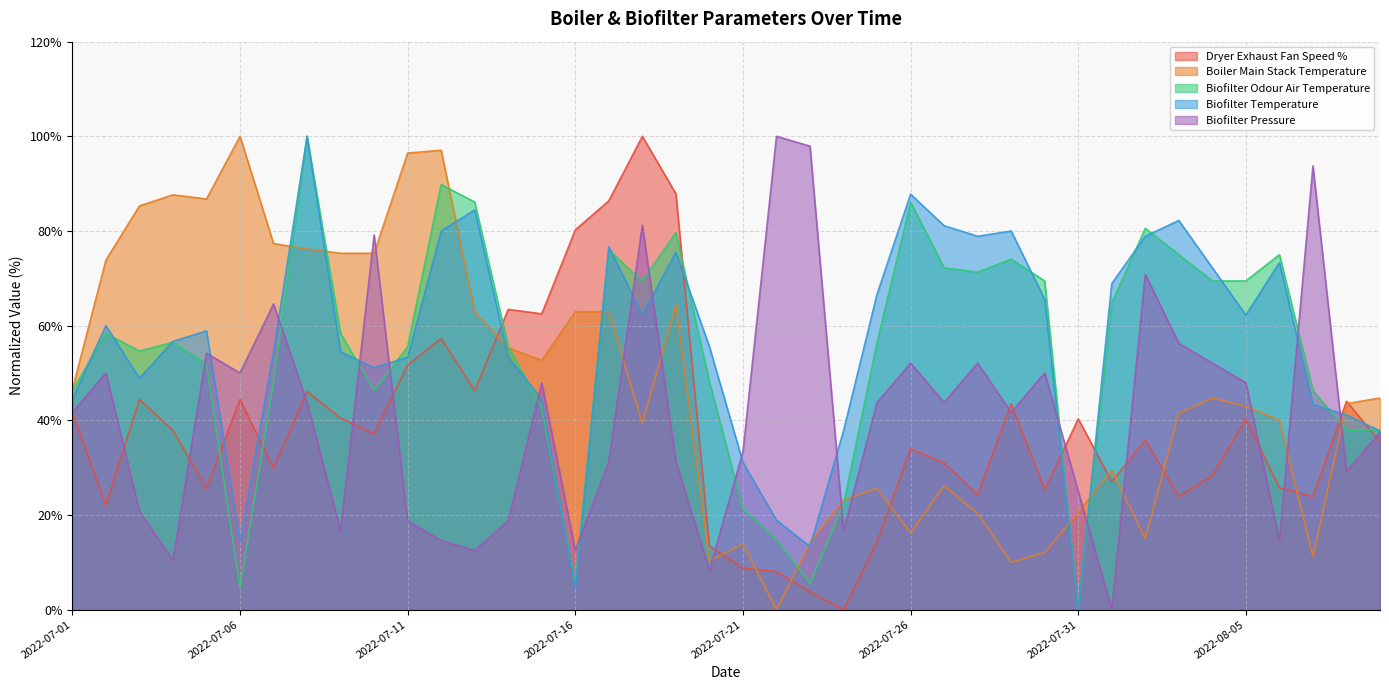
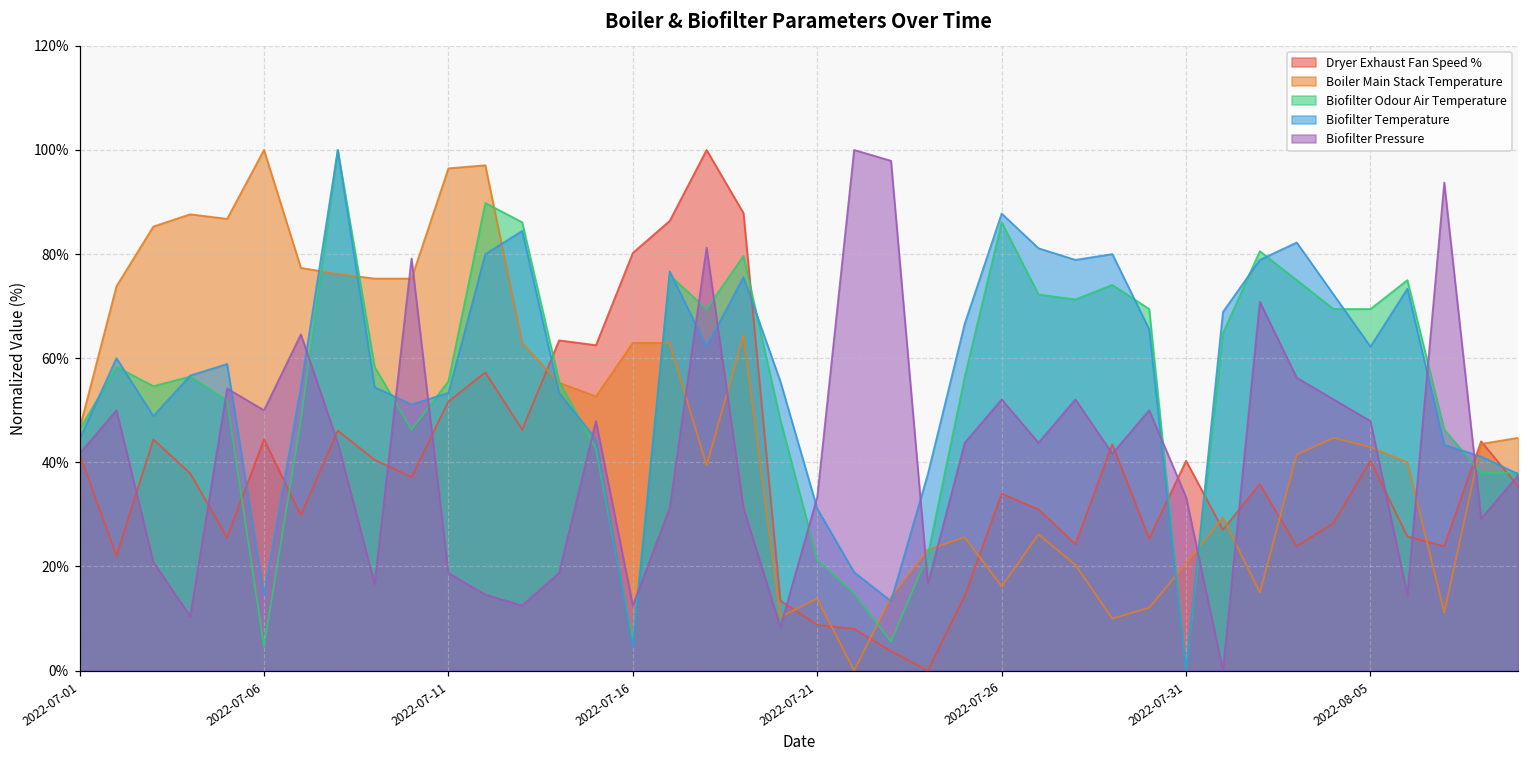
Biofilter Pressure, 2022-07-31: 25% -> 33%
